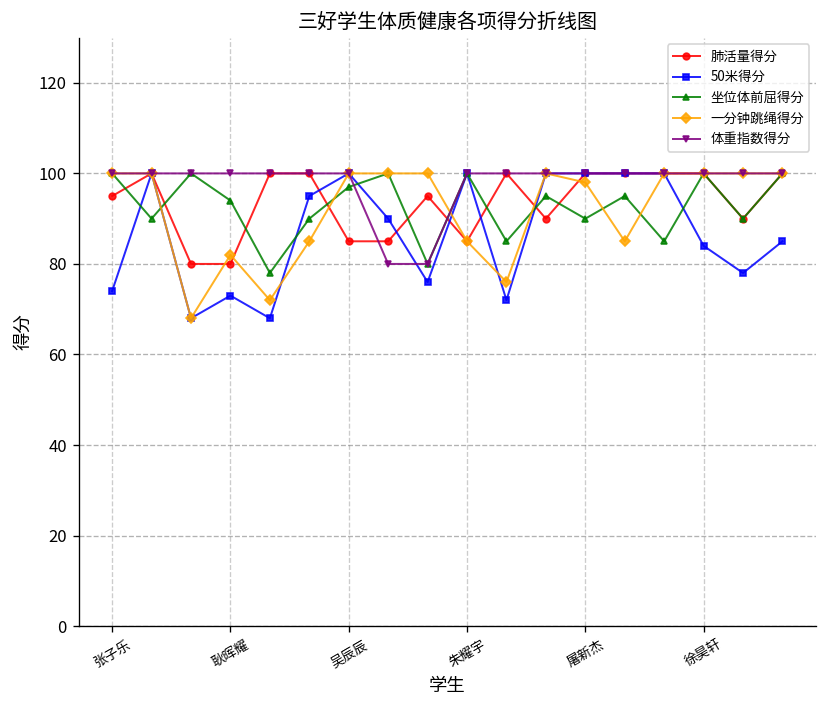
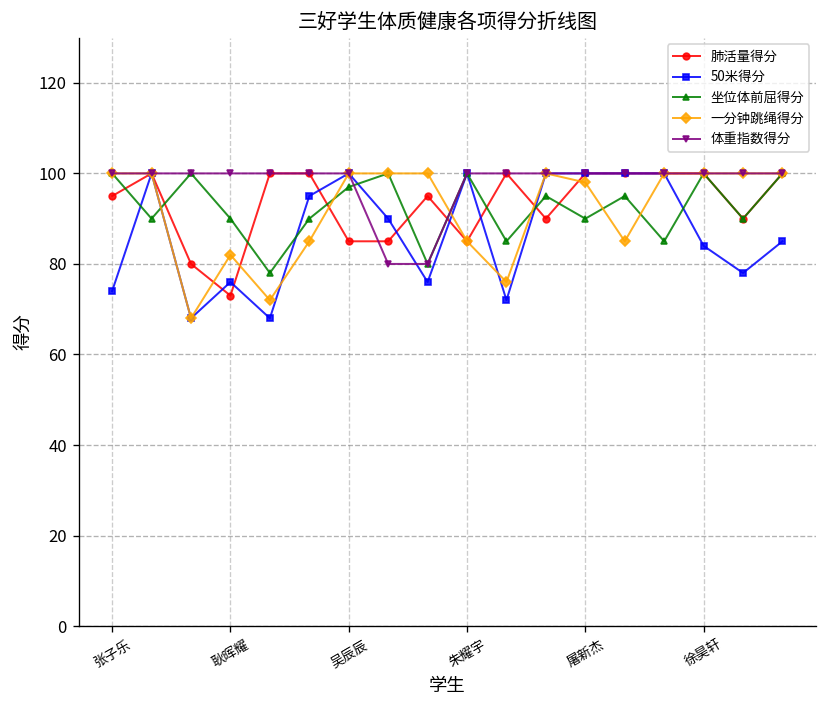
肺活量得分, 耿晖耀: 80 -> 73
50米得分, 耿晖耀: 73 -> 76
坐位体前屈得分, 耿晖耀: 94 -> 90
